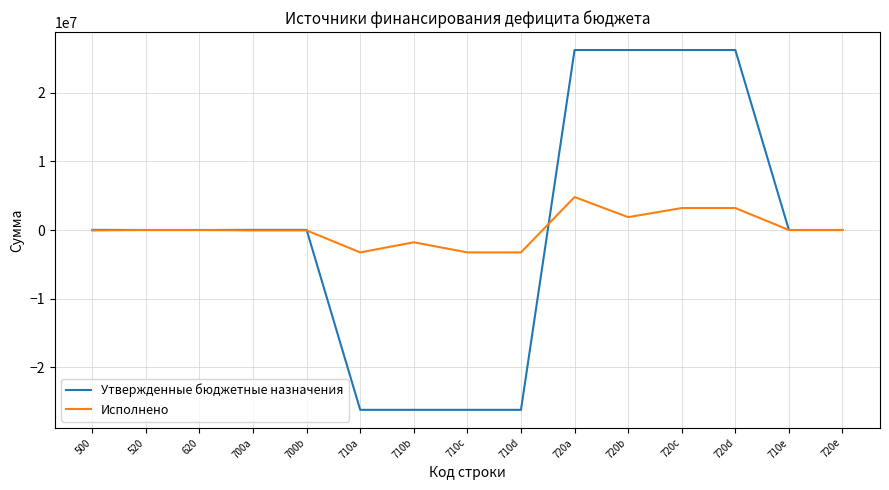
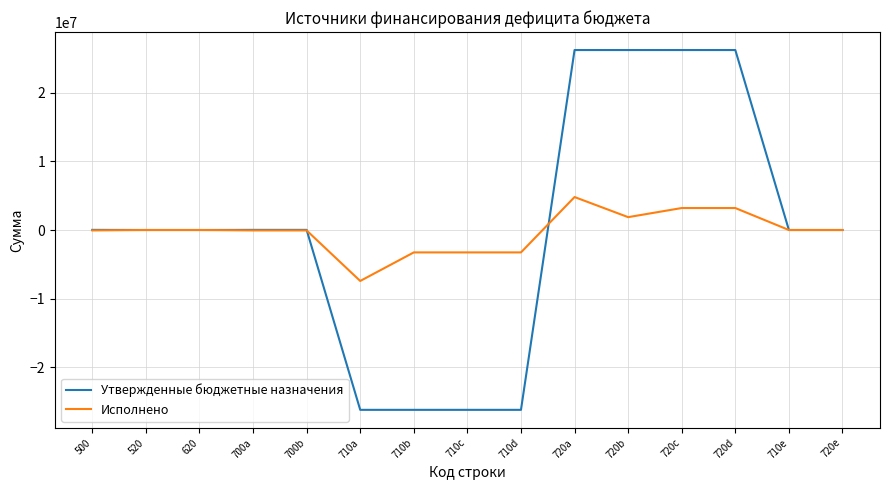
Исполнено, 710a: -3000000 -> -7000000
Исполнено, 710b: -2000000 -> -3000000
